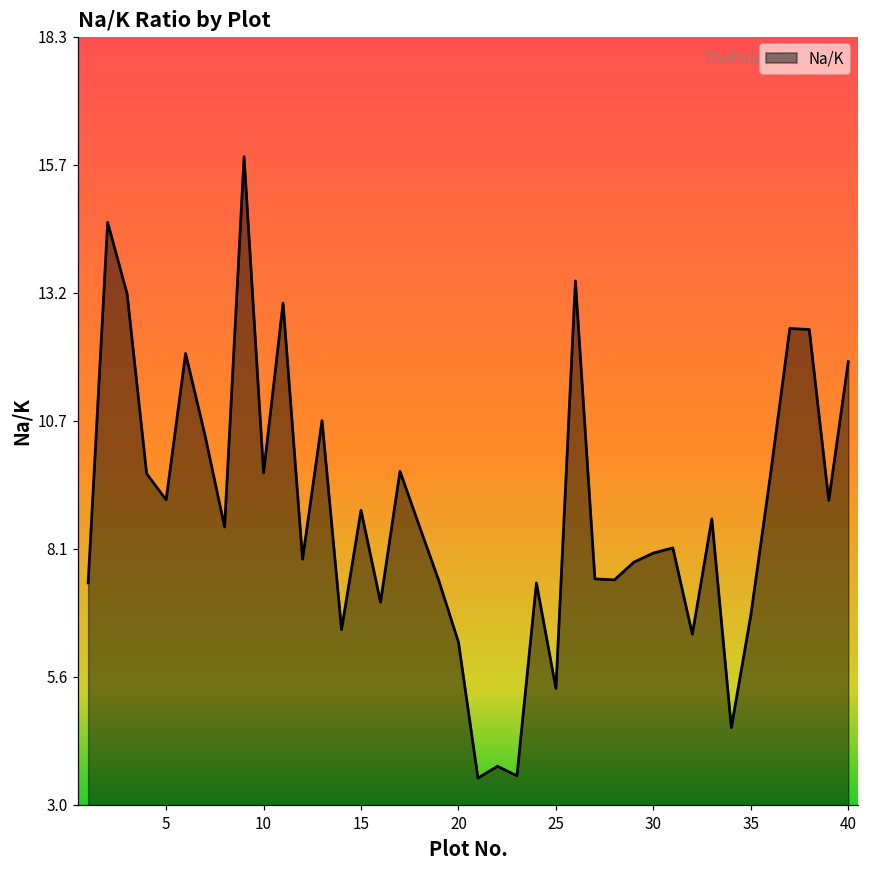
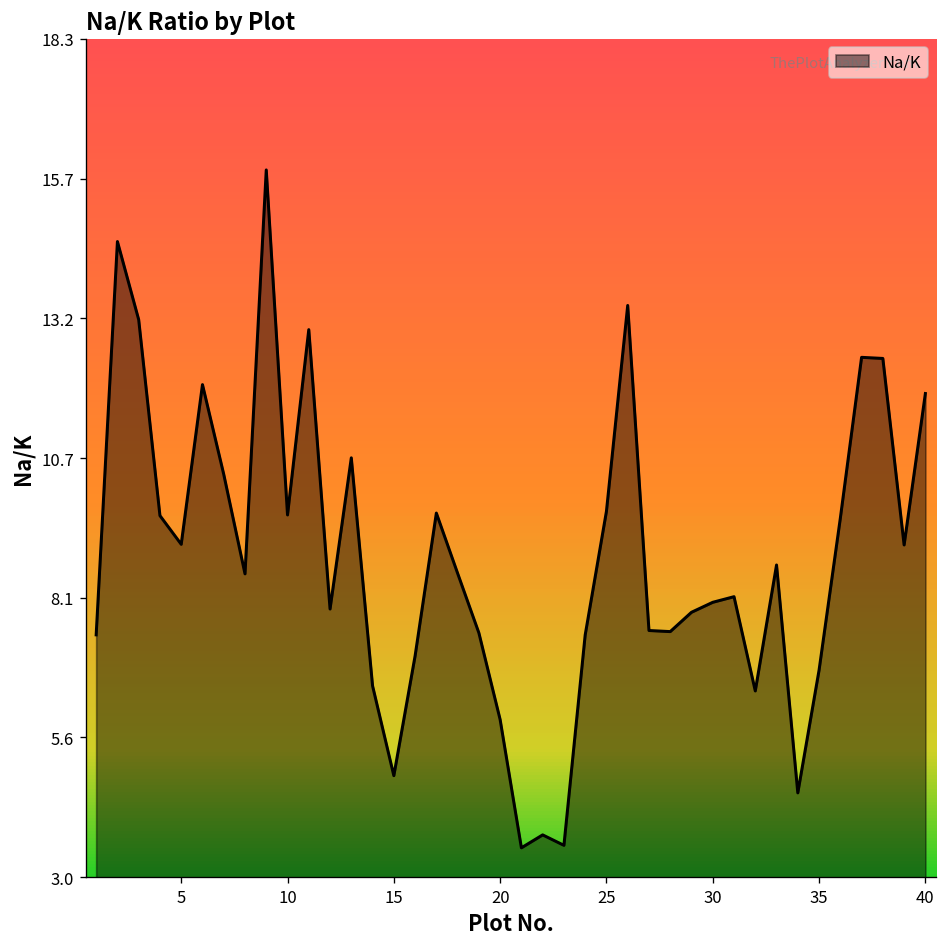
15: 8.9 -> 4.9
20: 6.3 -> 5.9
25: 5.3 -> 9.7
